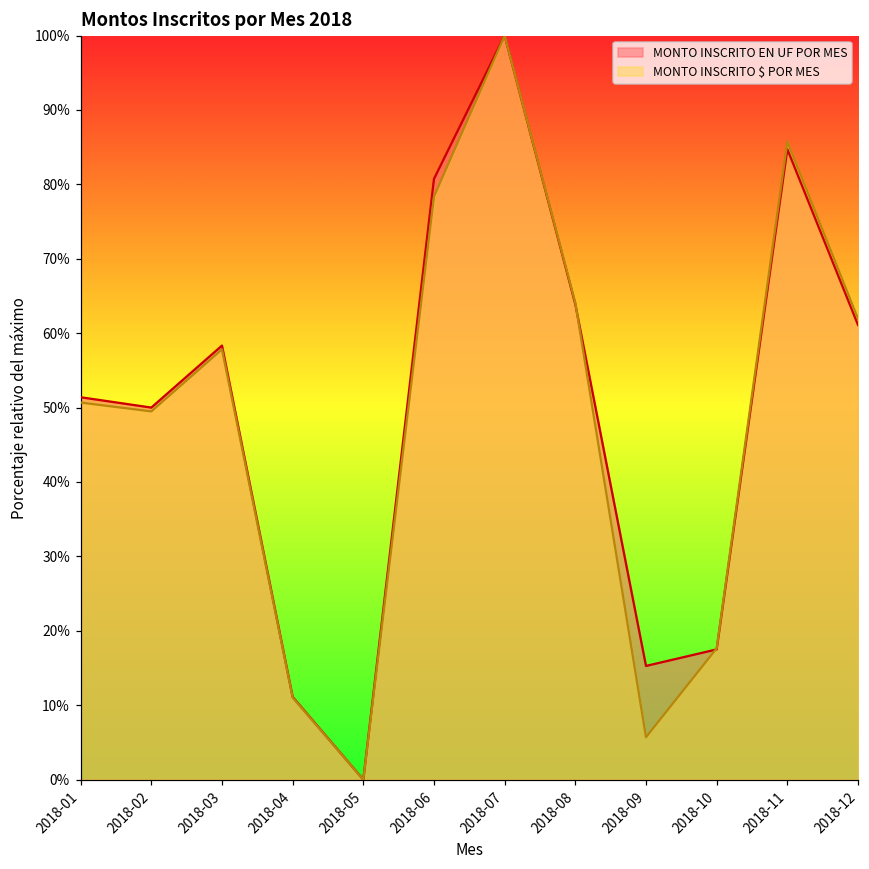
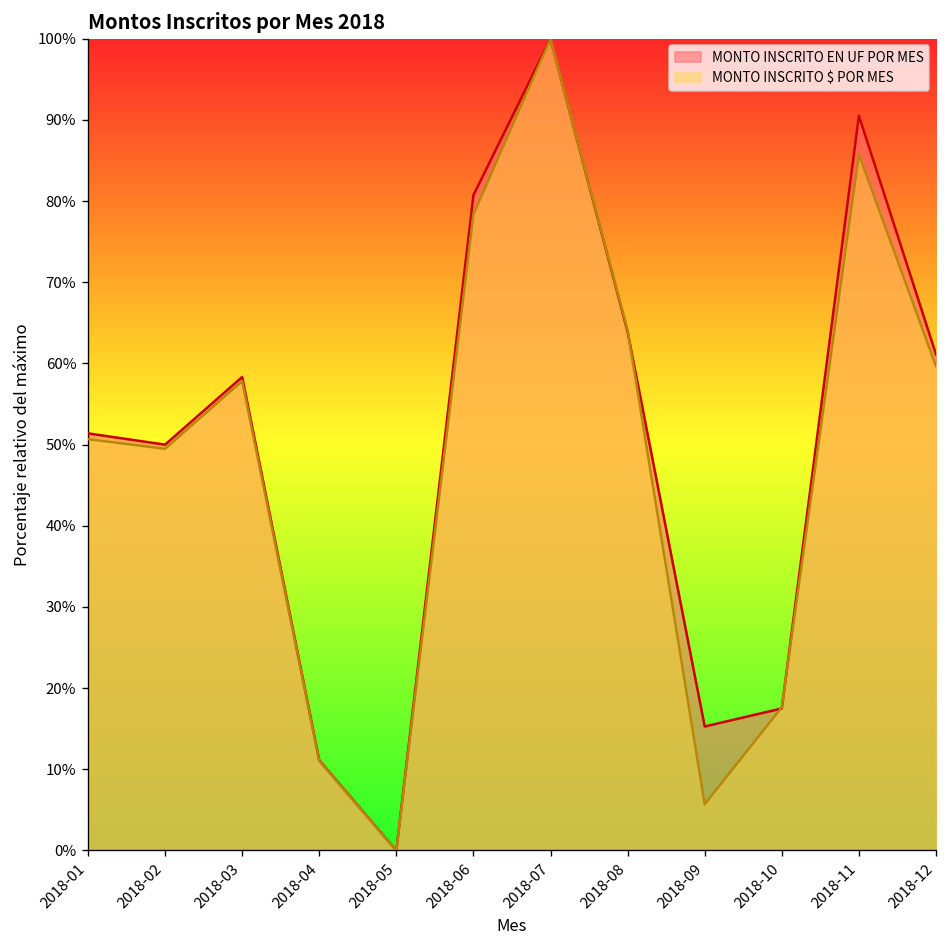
MONTO INSCRITO EN UF POR MES, 2018-11: 85% -> 91%
MONTO INSCRITO $ POR MES, 2018-12: 62% -> 60%
